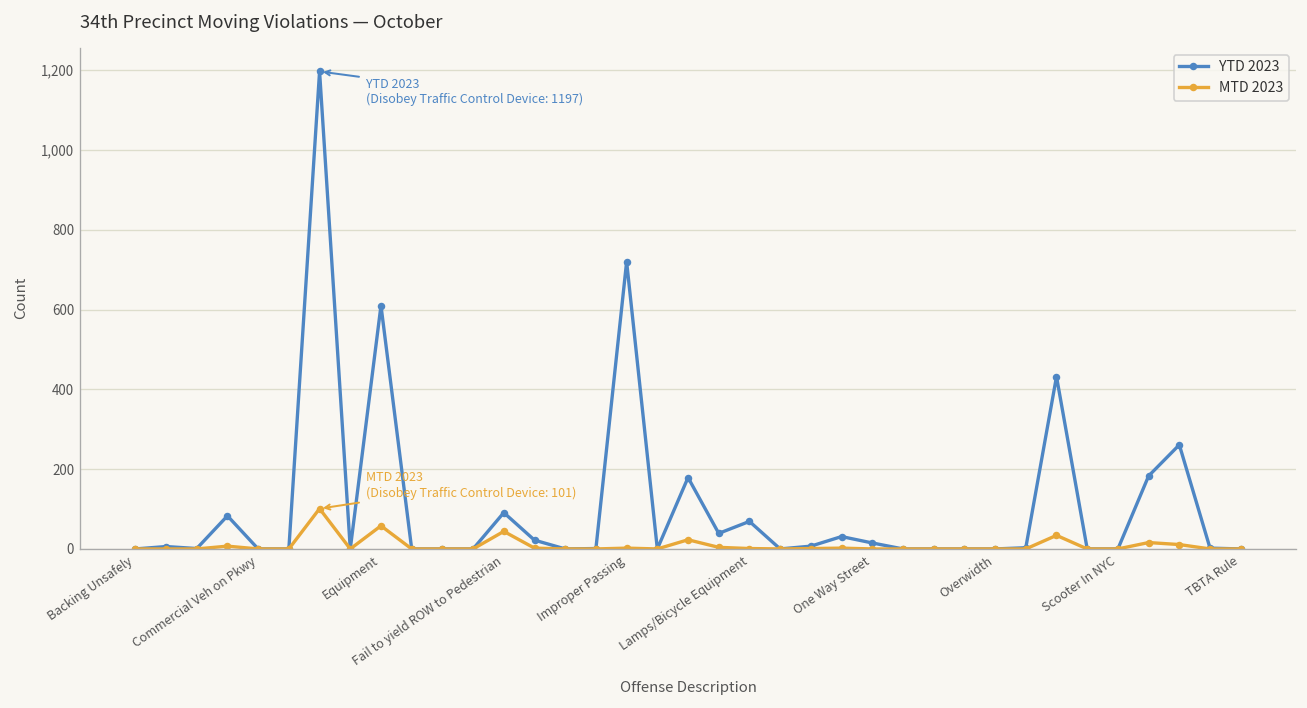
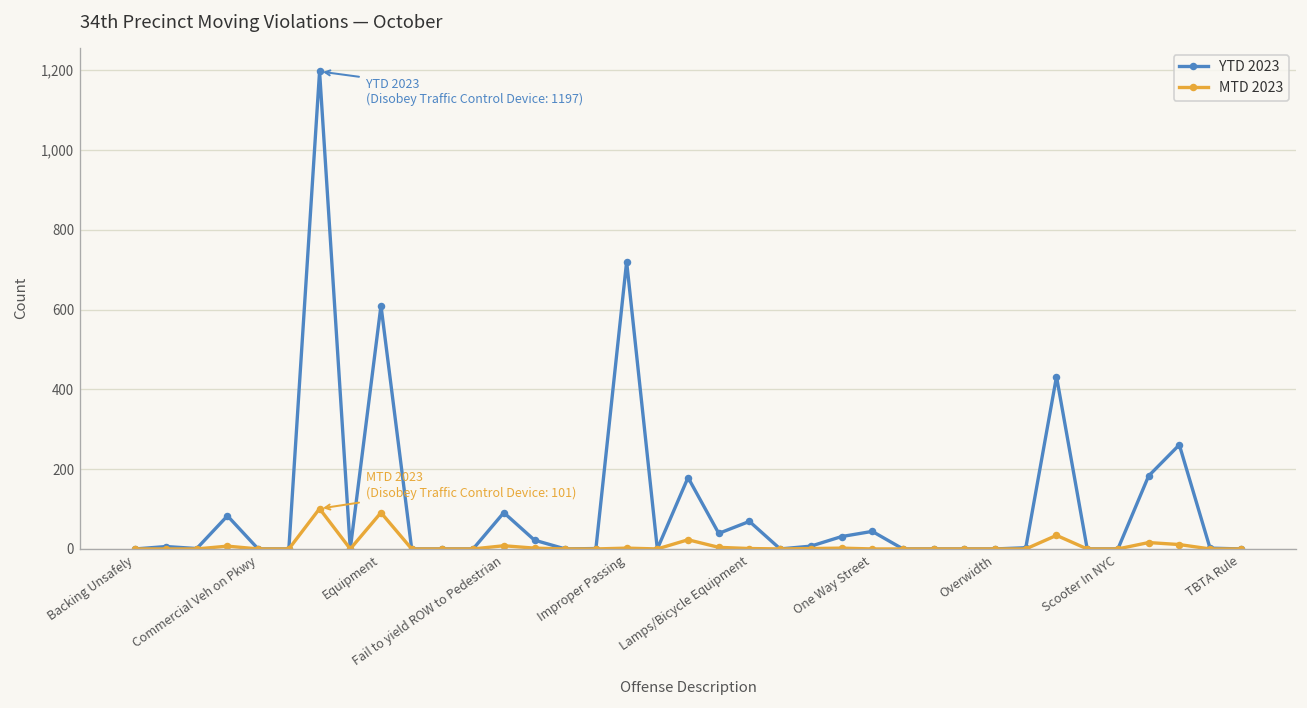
MTD 2023, Equipment: 60 -> 90
MTD 2023, Fail to yield ROW to Pedestrian: 40 -> 10
YTD 2023, One Way Street: 20 -> 40
